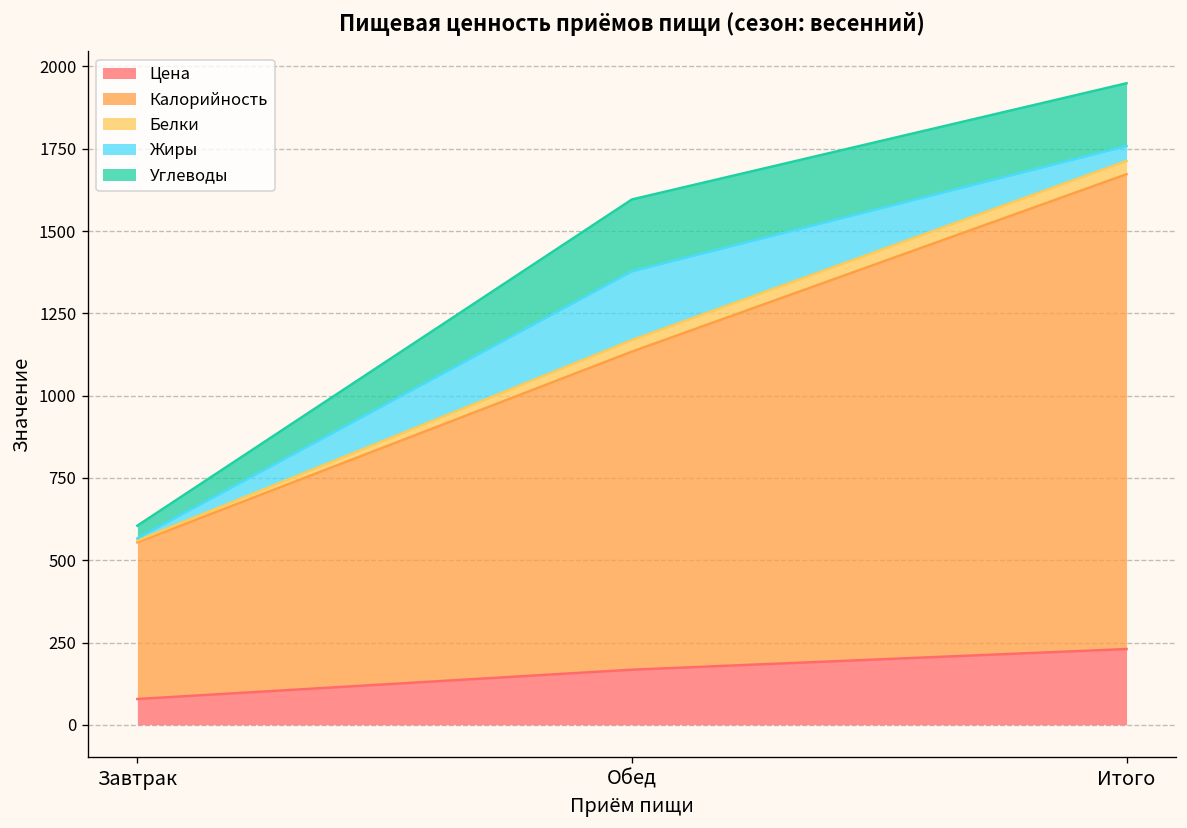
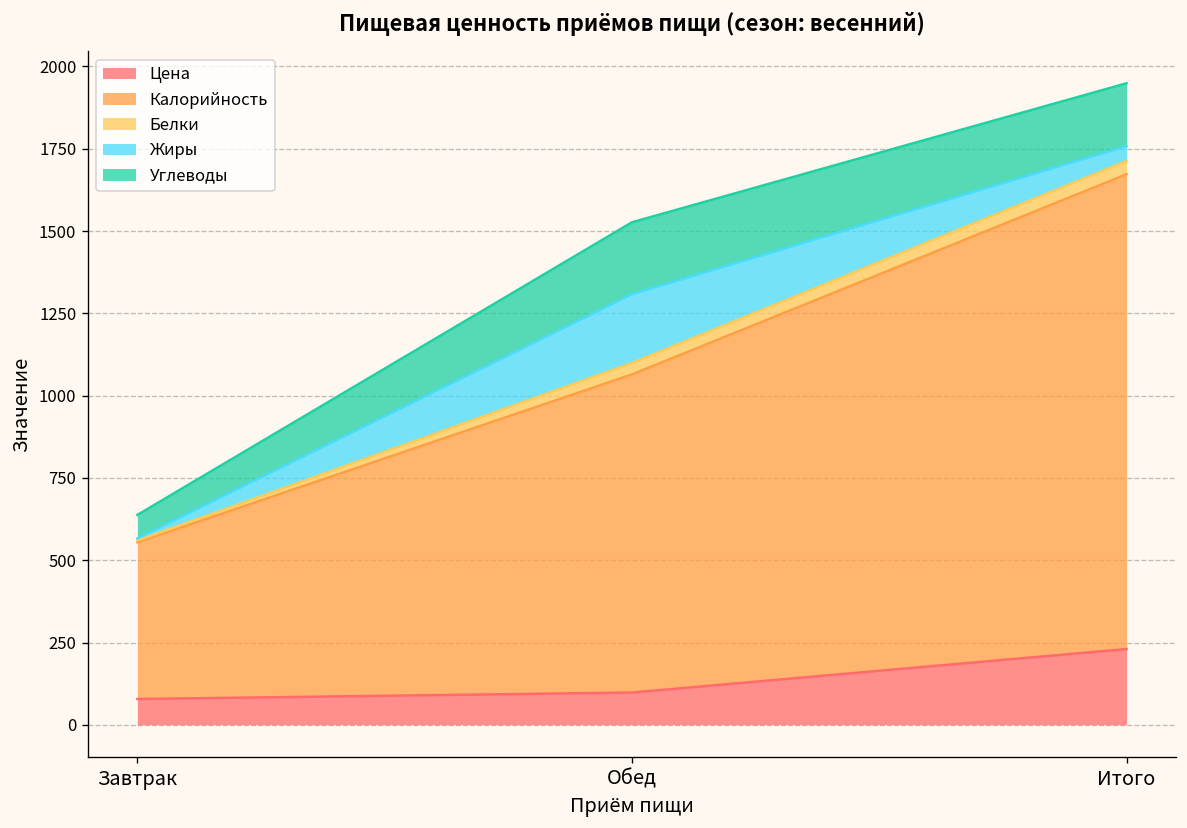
Углеводы, Завтрак: 40 -> 70
Цена, Обед: 170 -> 100
